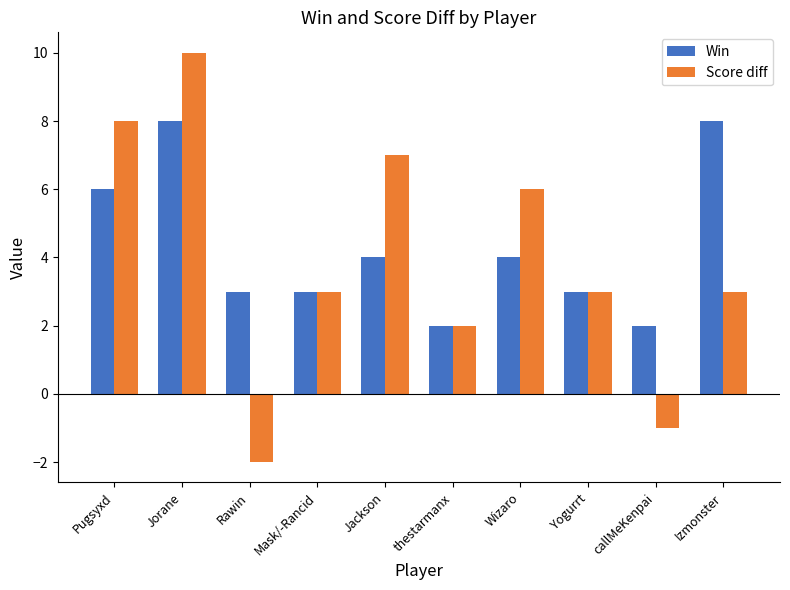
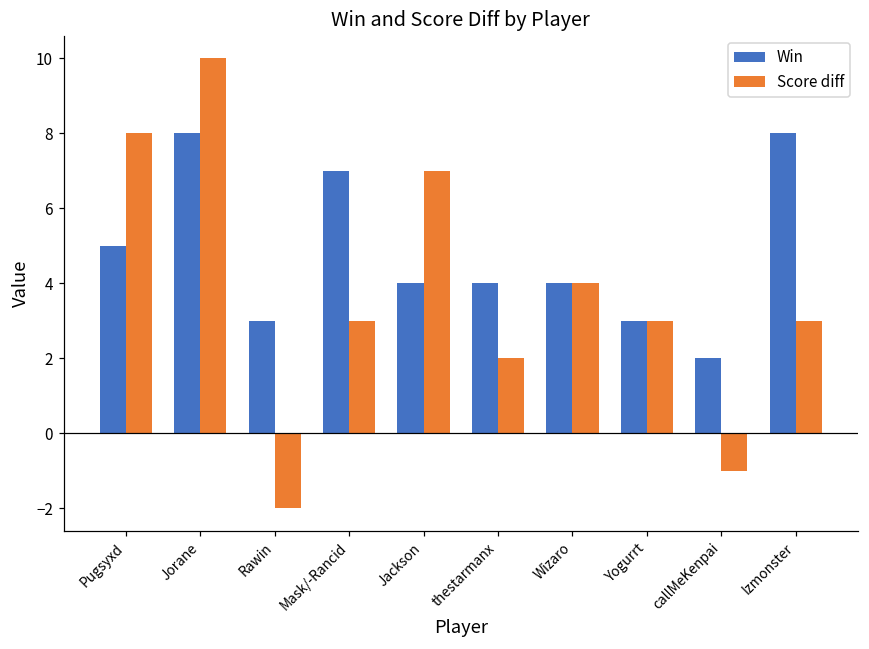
Win, Pugsyxd: 6 -> 5
Win, Mask/-Rancid: 3 -> 7
Win, thestarmanx: 2 -> 4
Score diff, Wizaro: 6 -> 4
